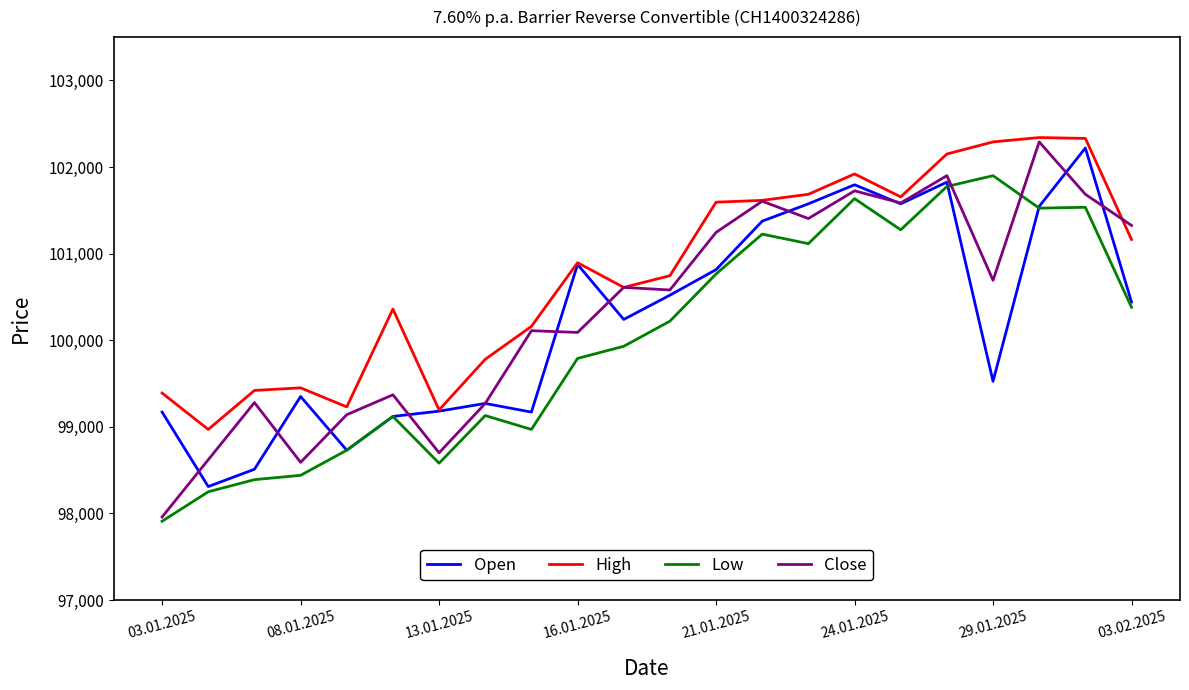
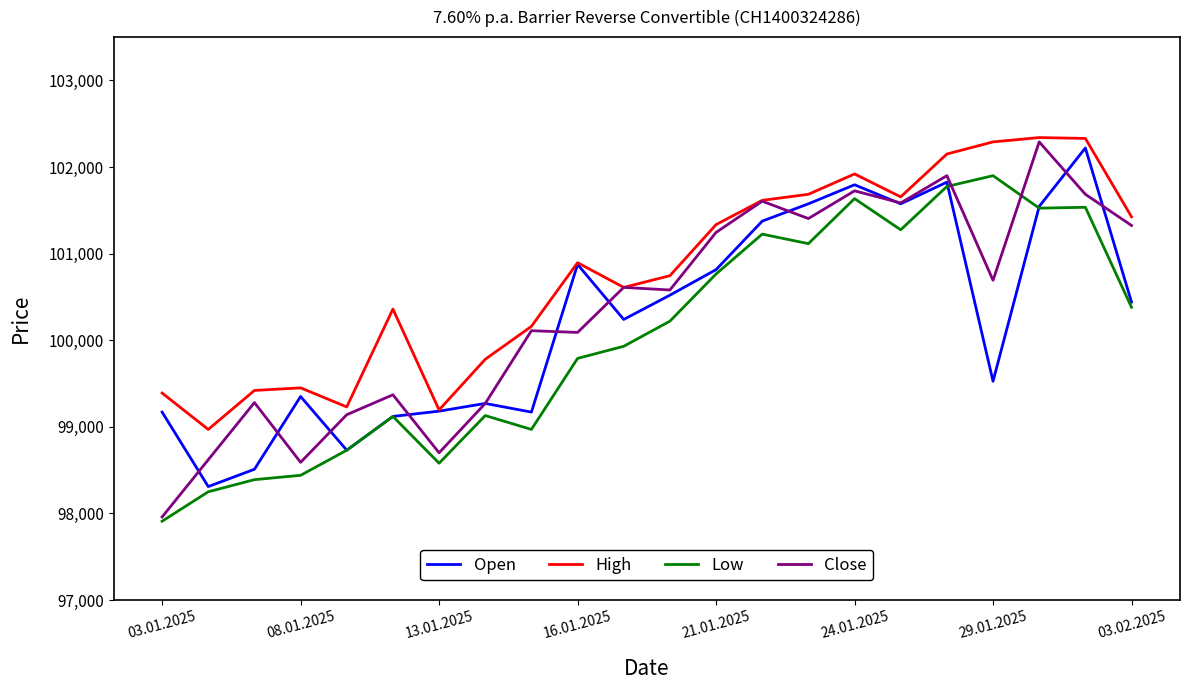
High, 21.01.2025: 101,600 -> 101,300
High, 03.02.2025: 101,200 -> 101,400
